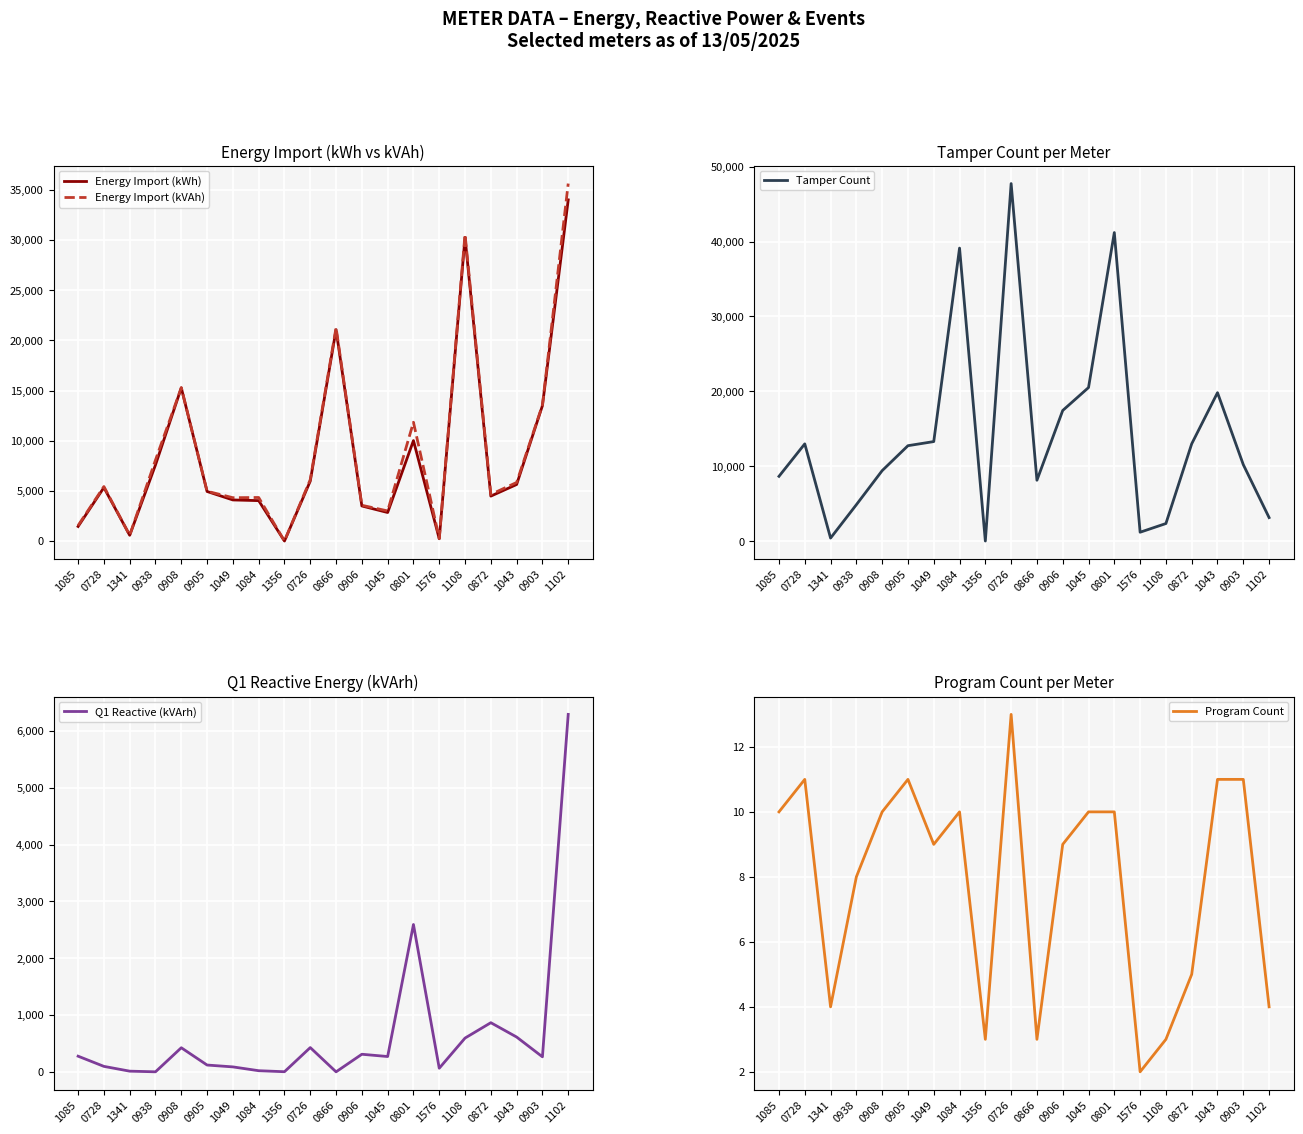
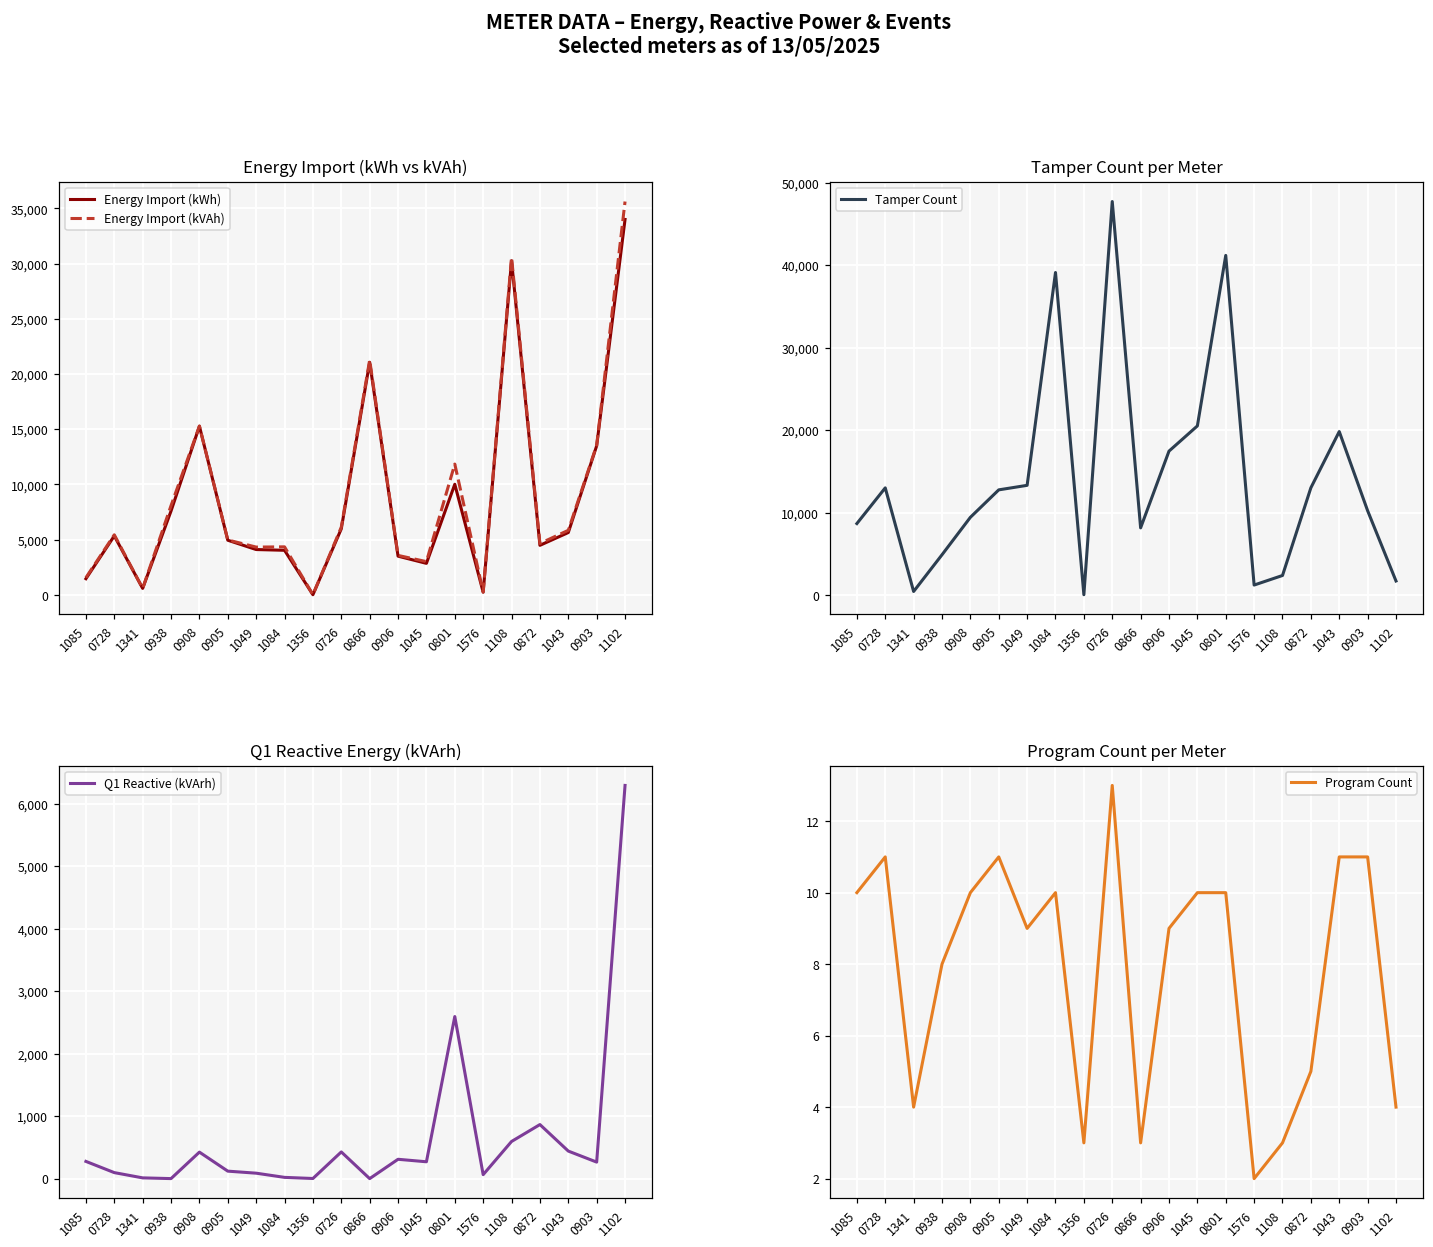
Tamper Count per Meter, 1102: 3,000 -> 2,000
Q1 Reactive Energy (kVArh), 1043: 600 -> 400
